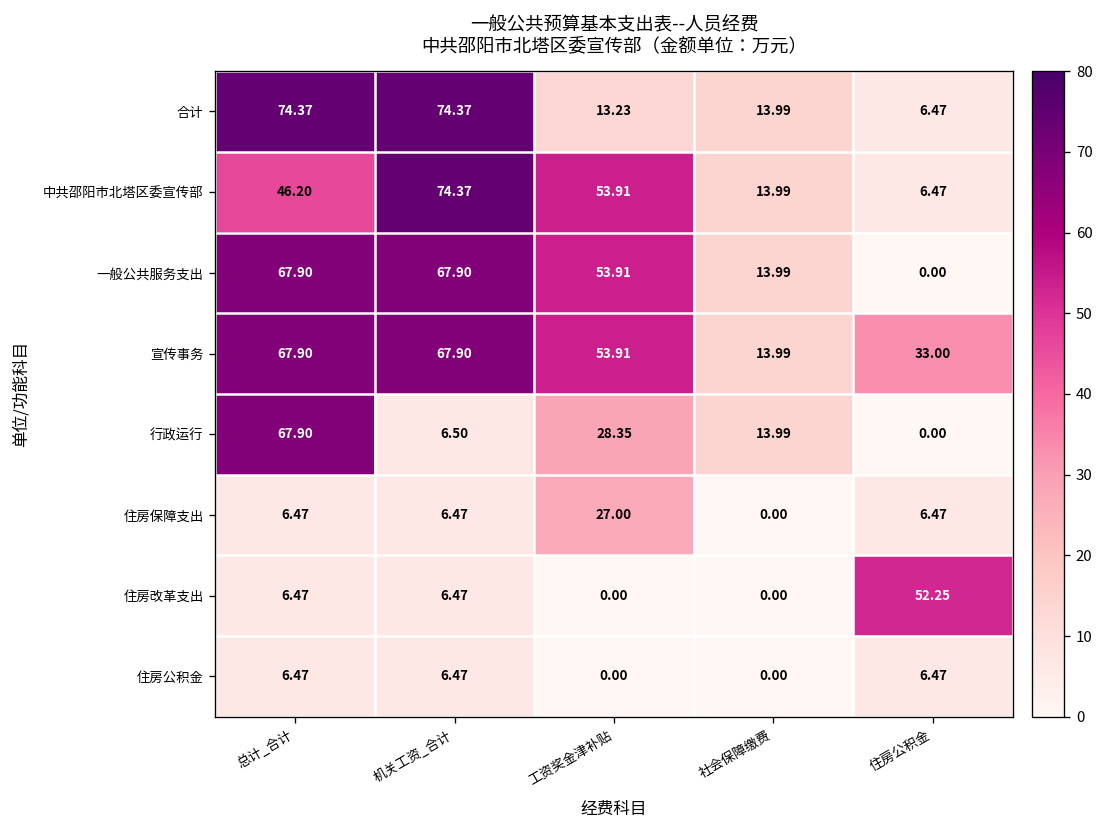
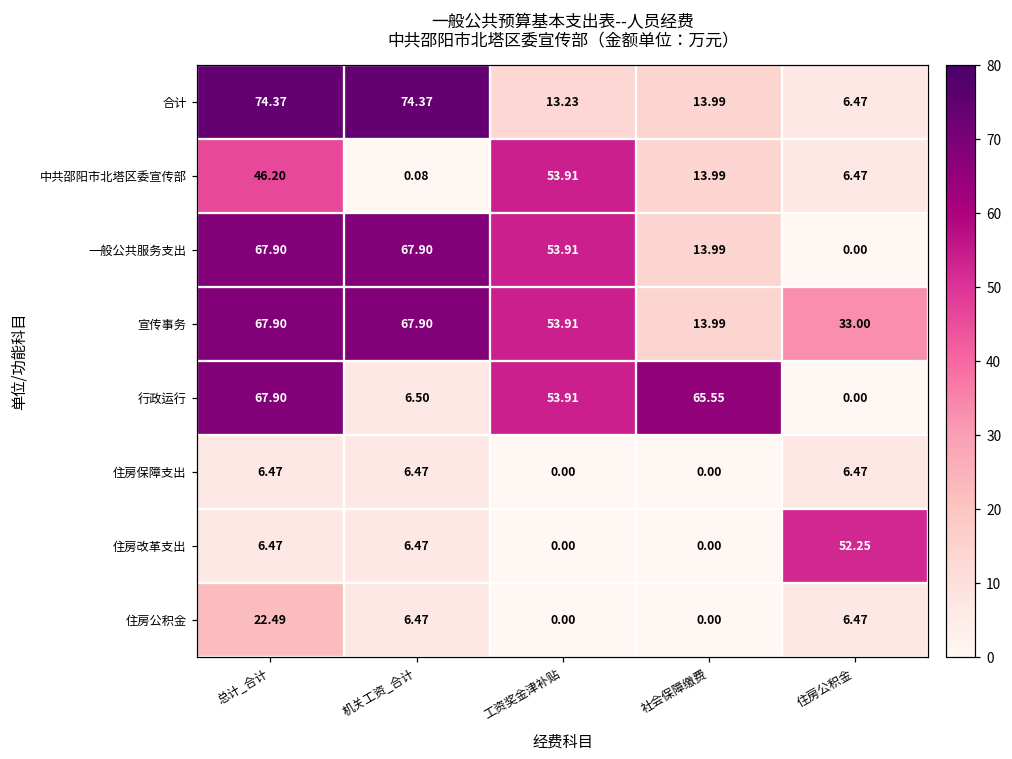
中共邵阳市北塔区委宣传部, 机关工资_合计: 74.37 -> 0.08
行政运行, 工资奖金津补贴: 28.35 -> 53.91
行政运行, 社会保障缴费: 13.99 -> 65.55
住房保障支出, 工资奖金津补贴: 27.00 -> 0.00
住房公积金, 总计_合计: 6.47 -> 22.49
